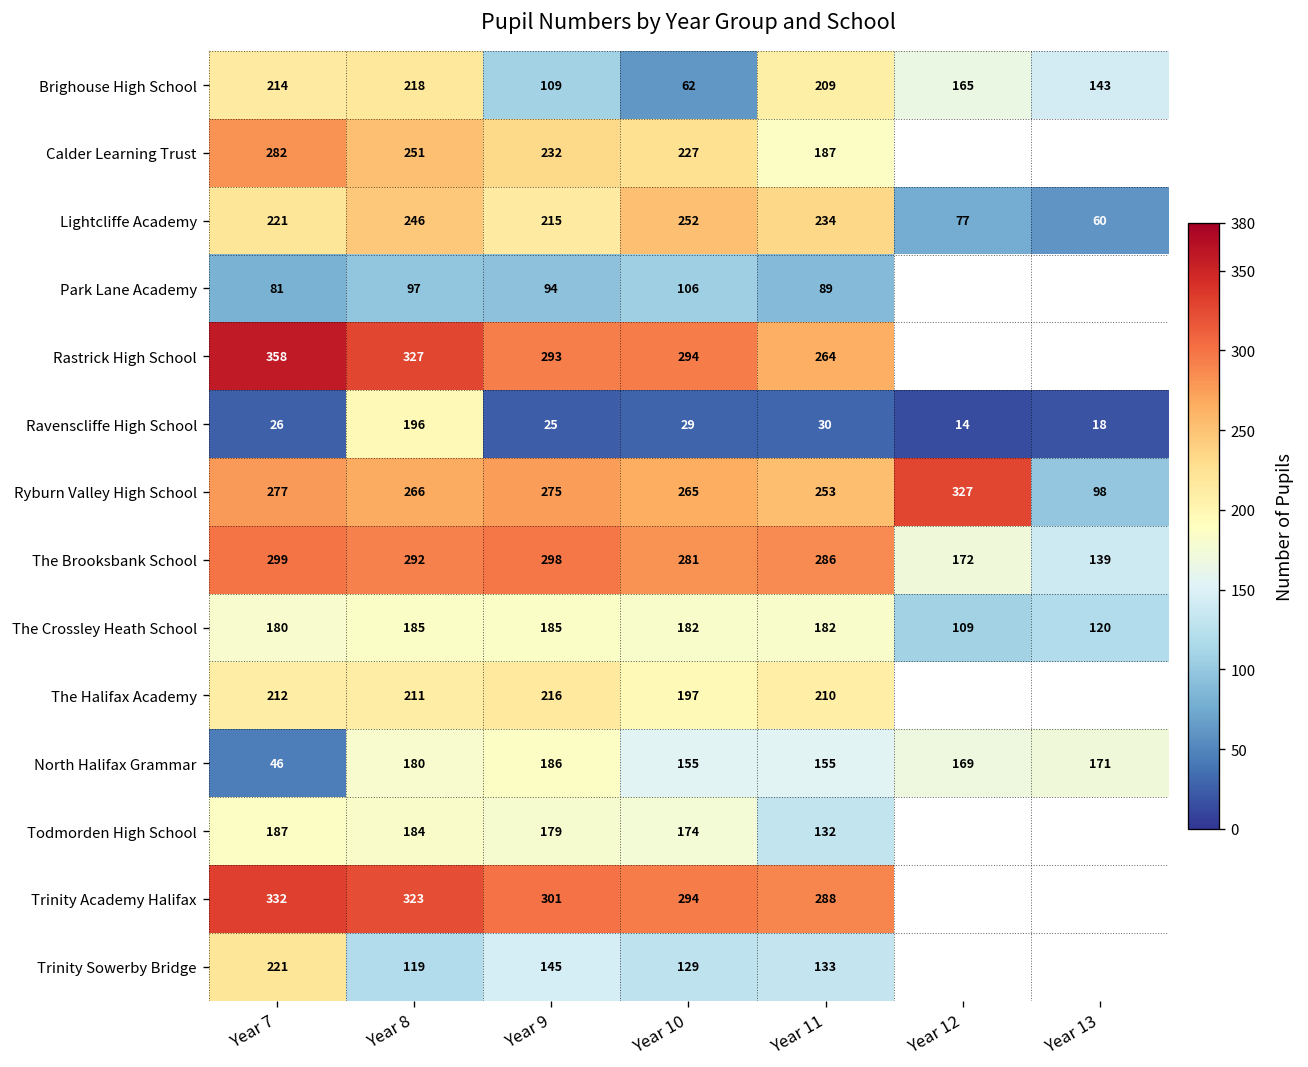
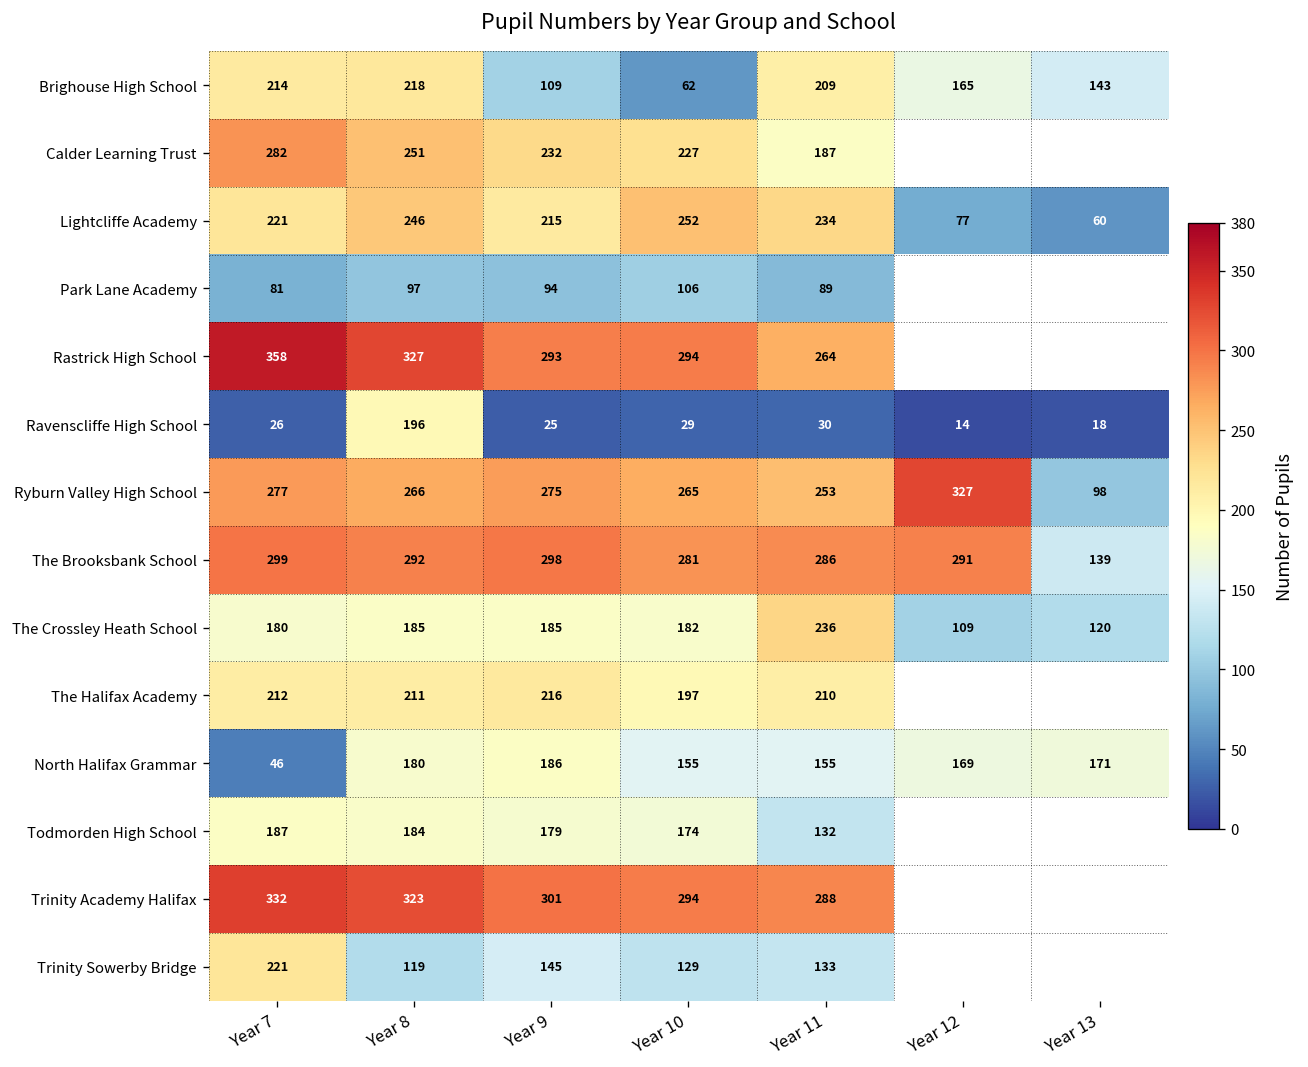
The Brooksbank School, Year 12: 172 -> 291
The Crossley Heath School, Year 11: 182 -> 236
